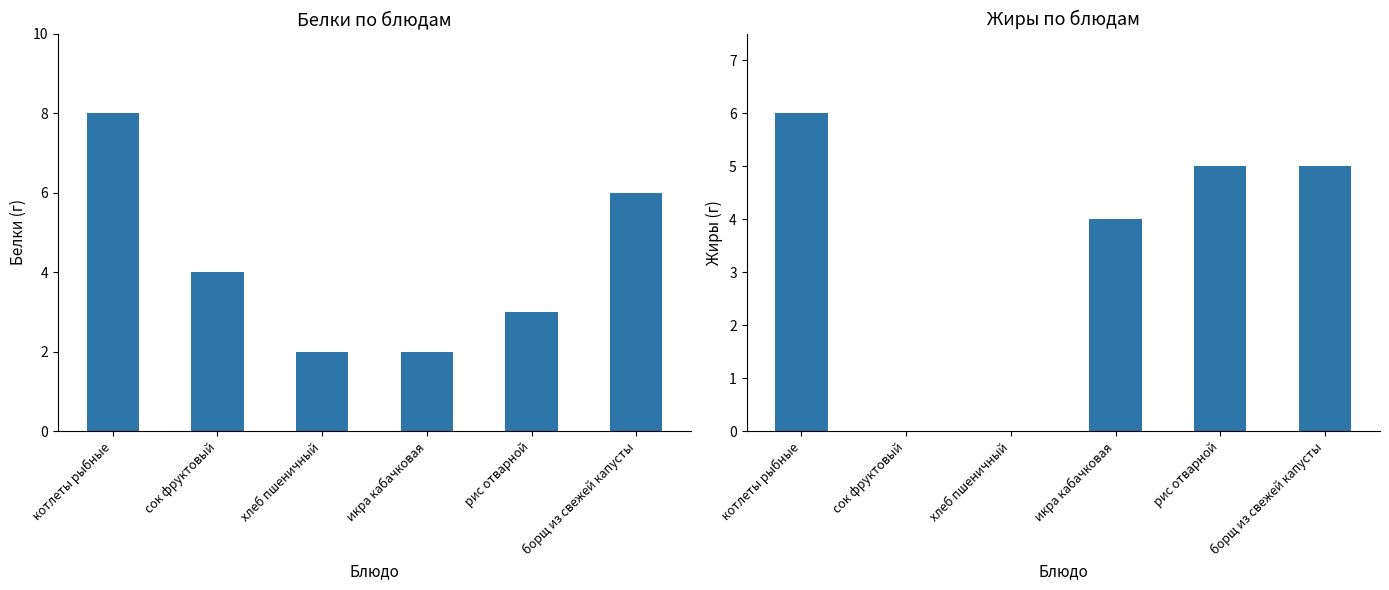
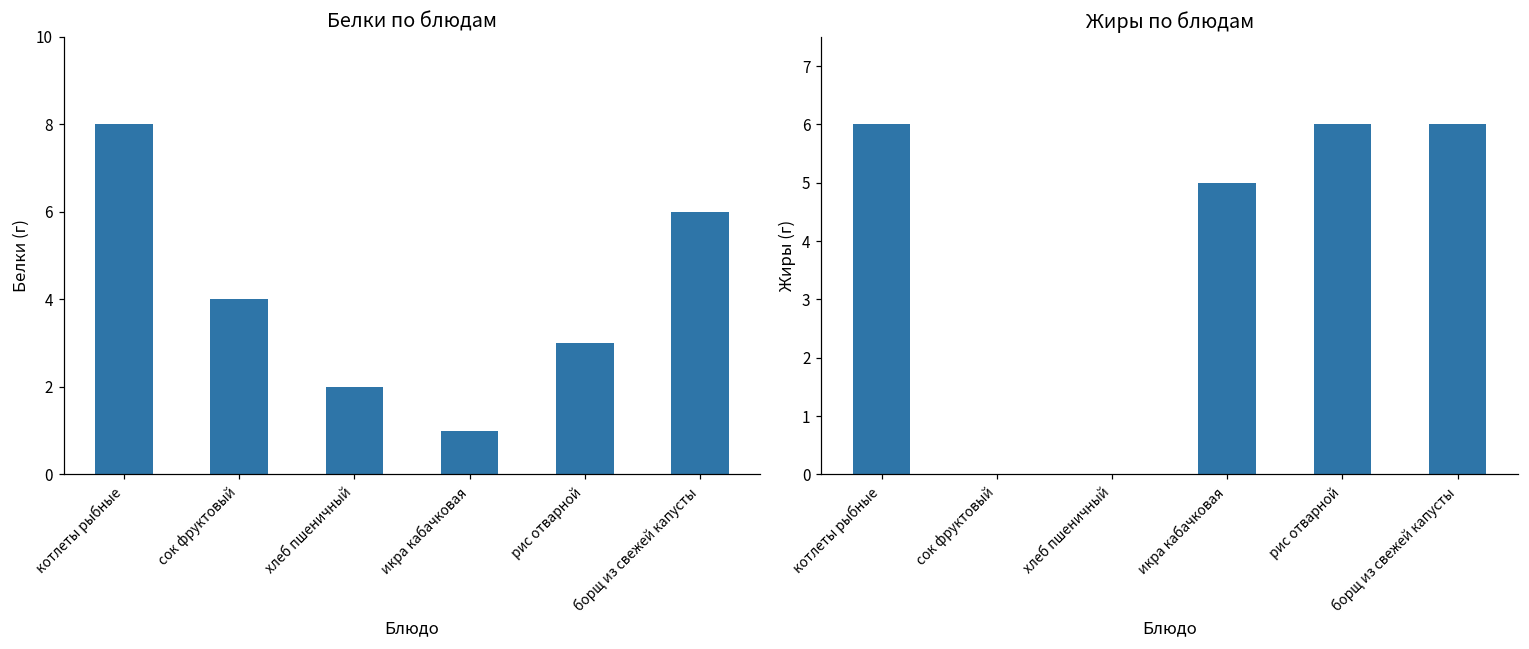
Белки по блюдам, икра кабачковая: 2 -> 1
Жиры по блюдам, икра кабачковая: 4 -> 5
Жиры по блюдам, рис отварной: 5 -> 6
Жиры по блюдам, борщ из свежей капусты: 5 -> 6
